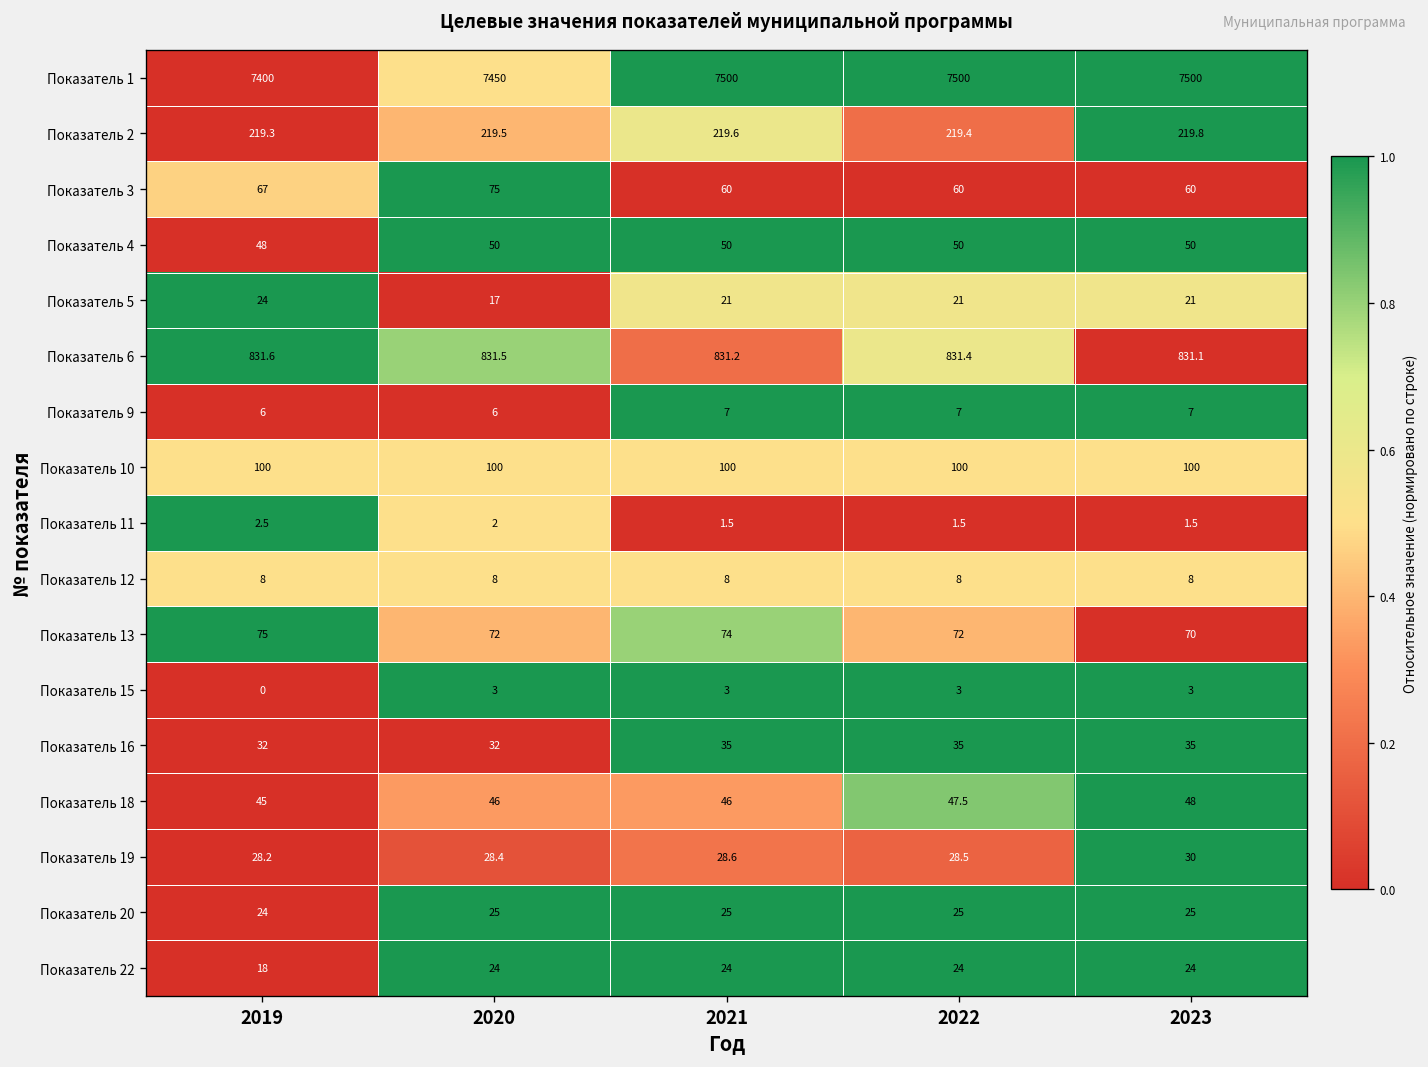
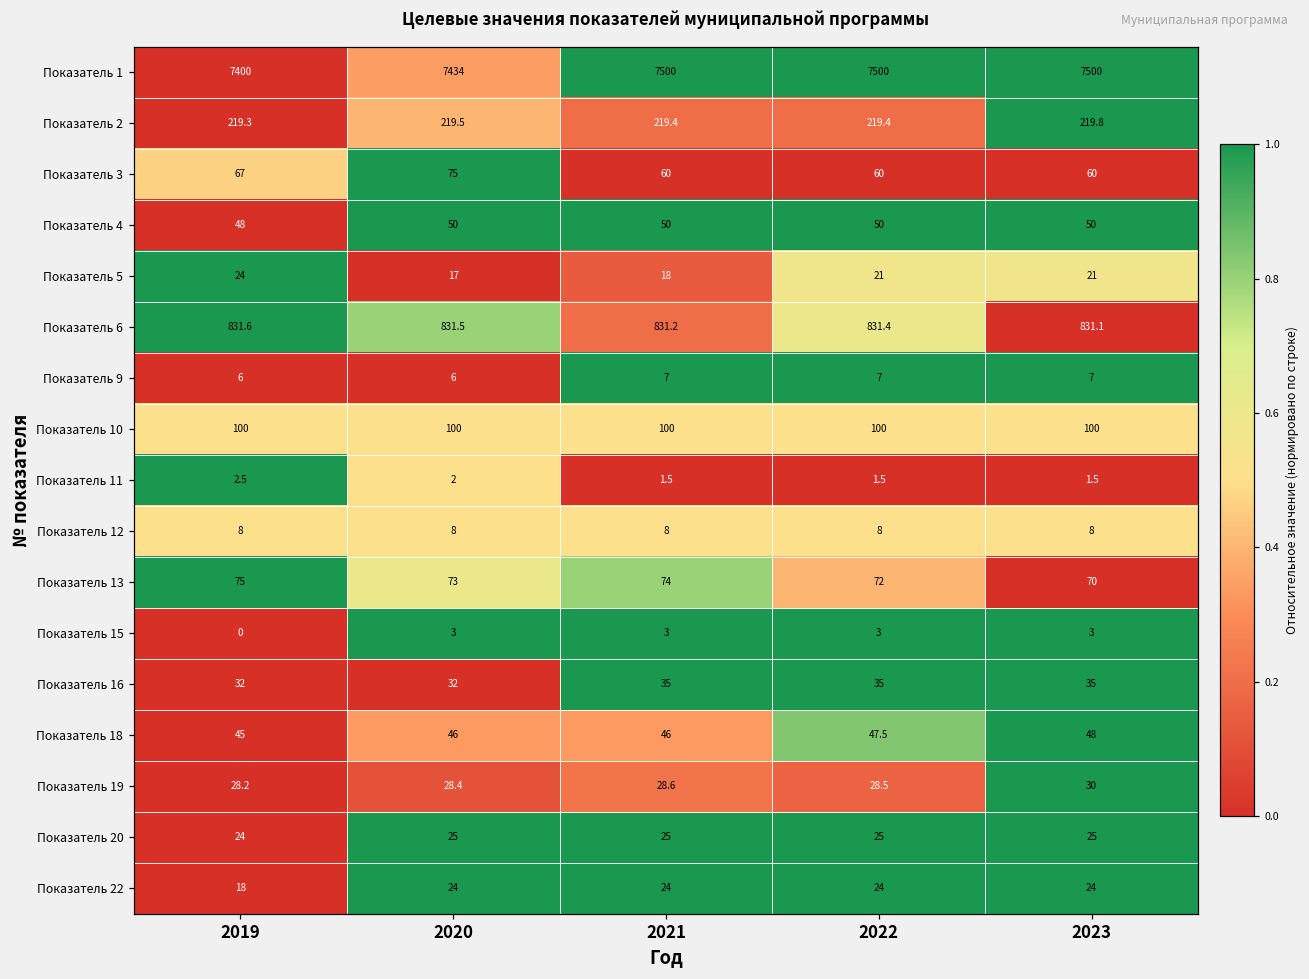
Показатель 1, 2020: 7450 -> 7434
Показатель 2, 2021: 219.6 -> 219.4
Показатель 5, 2021: 21 -> 18
Показатель 13, 2020: 72 -> 73
